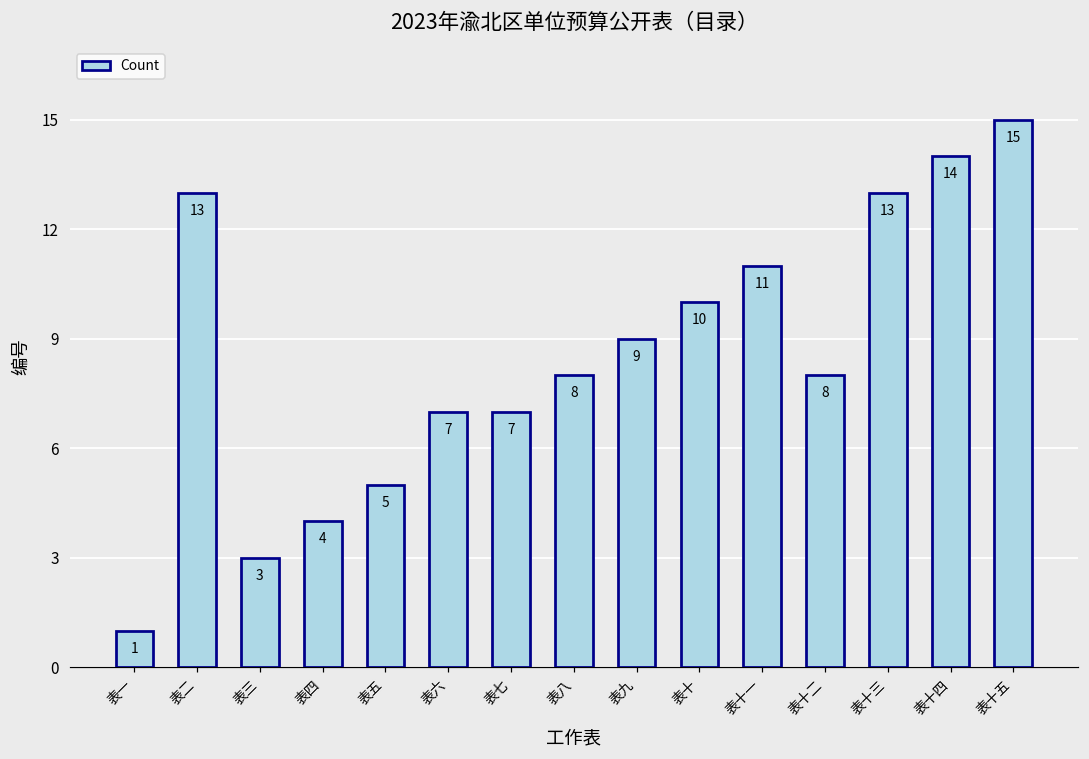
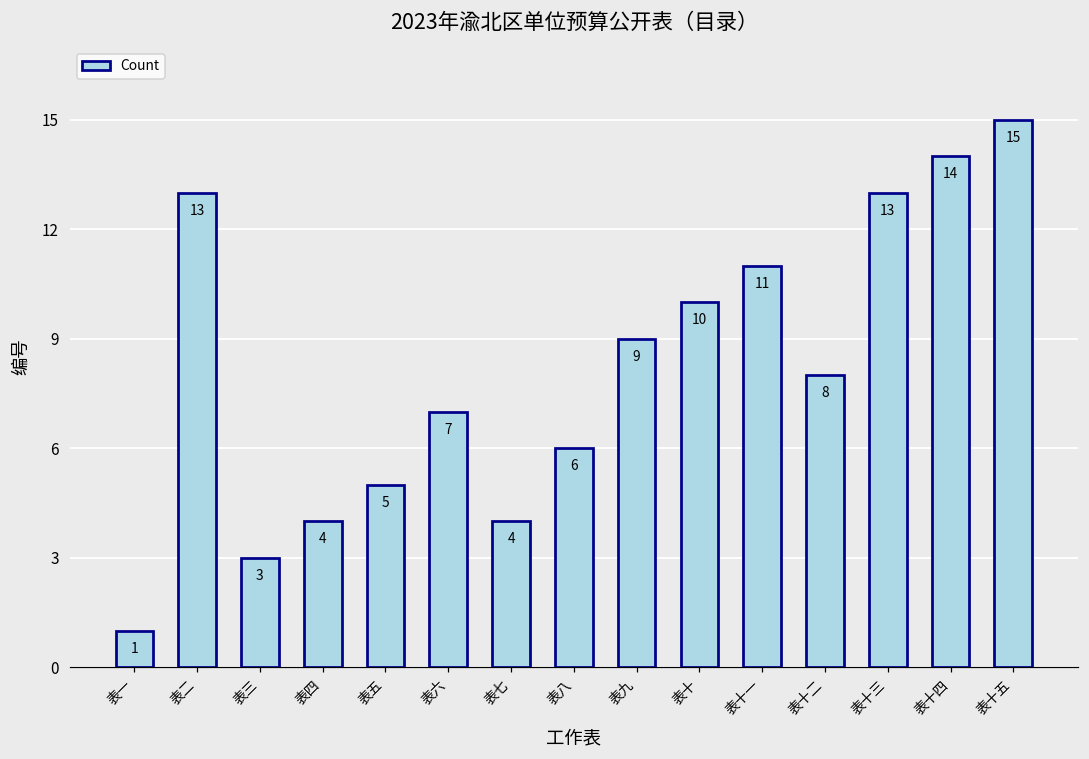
表七: 7 -> 4
表八: 8 -> 6
